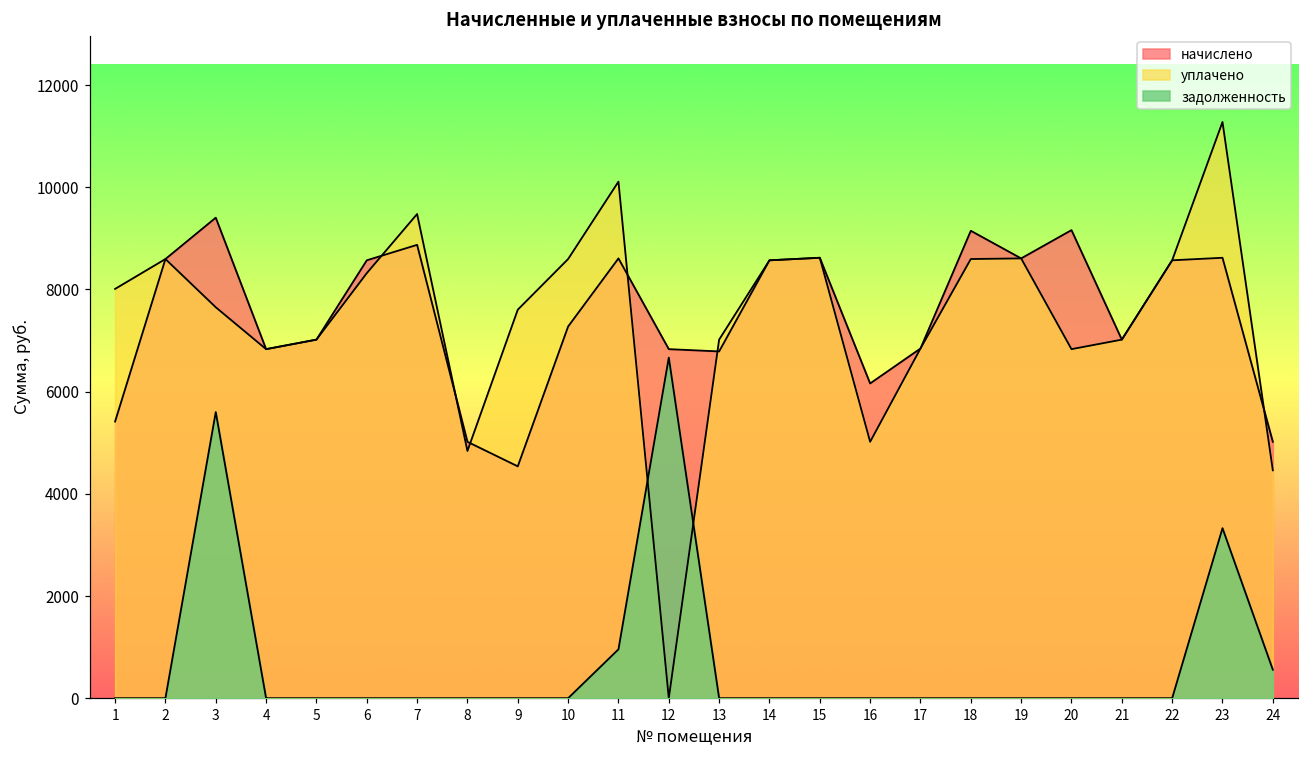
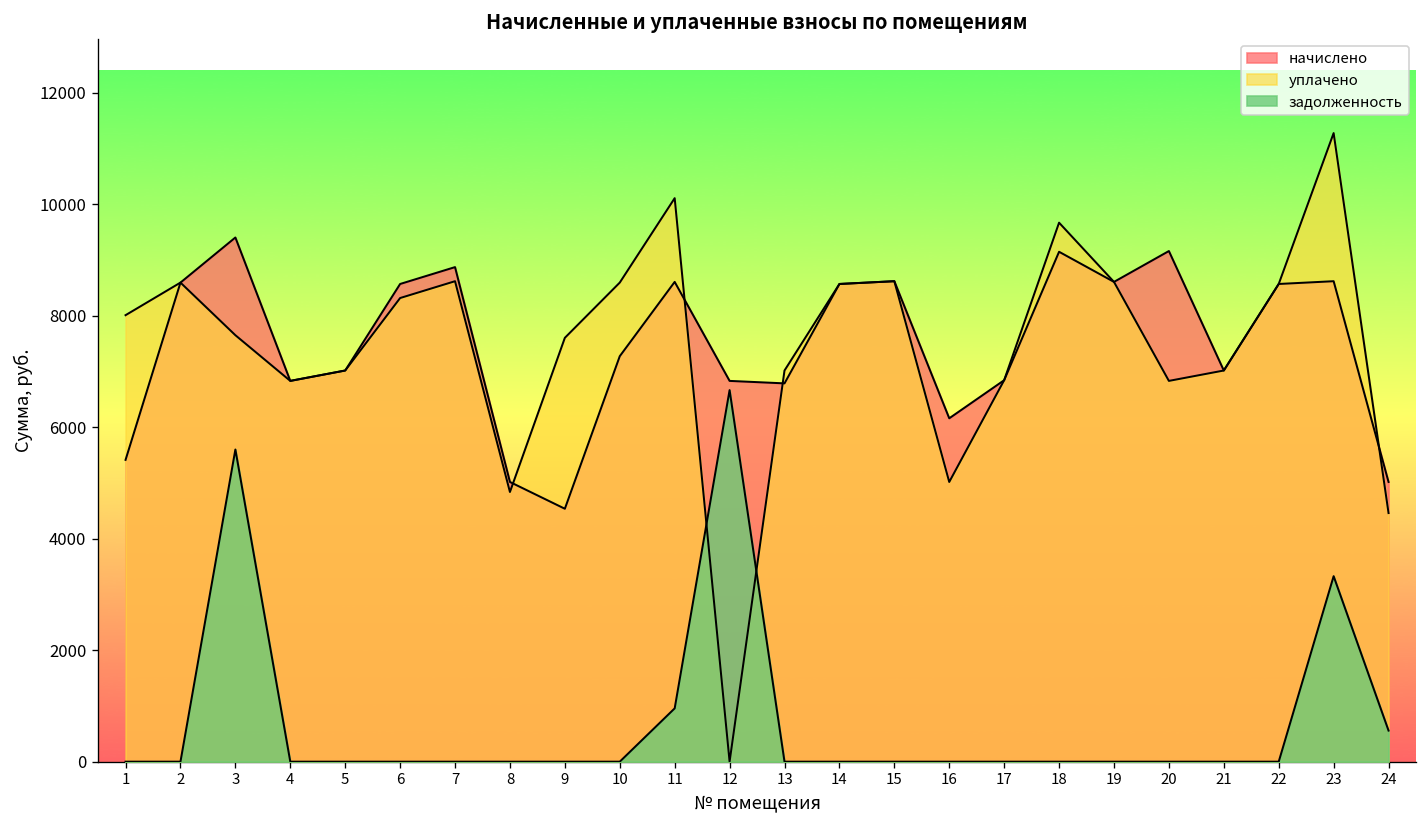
уплачено, 7: 9500 -> 8600
уплачено, 18: 8600 -> 9700
